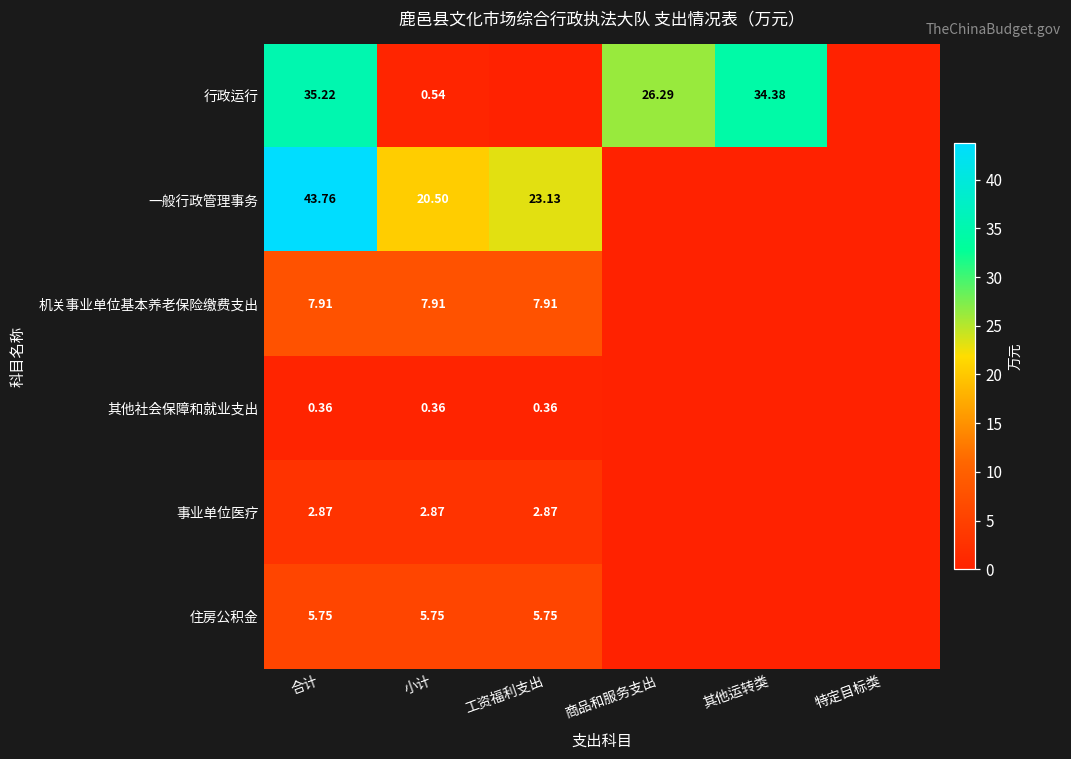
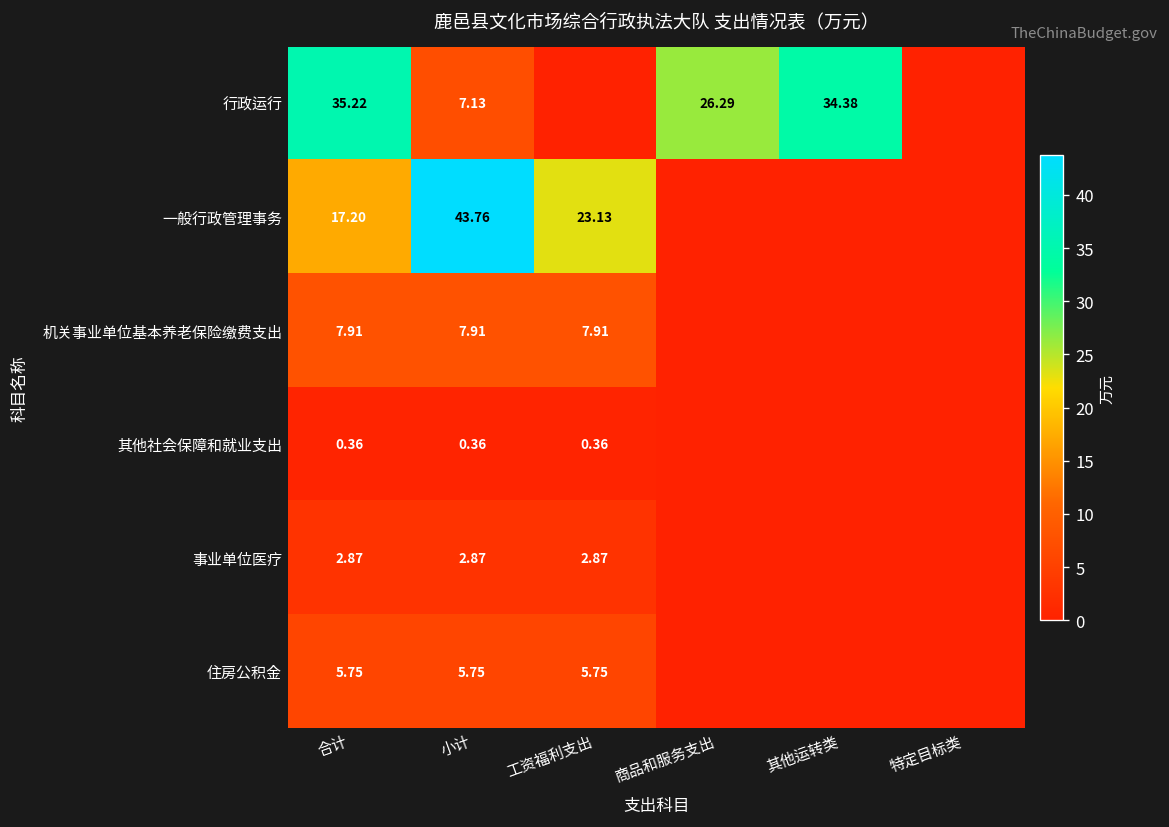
行政运行, 小计: 0.54 -> 7.13
一般行政管理事务, 合计: 43.76 -> 17.20
一般行政管理事务, 小计: 20.50 -> 43.76
